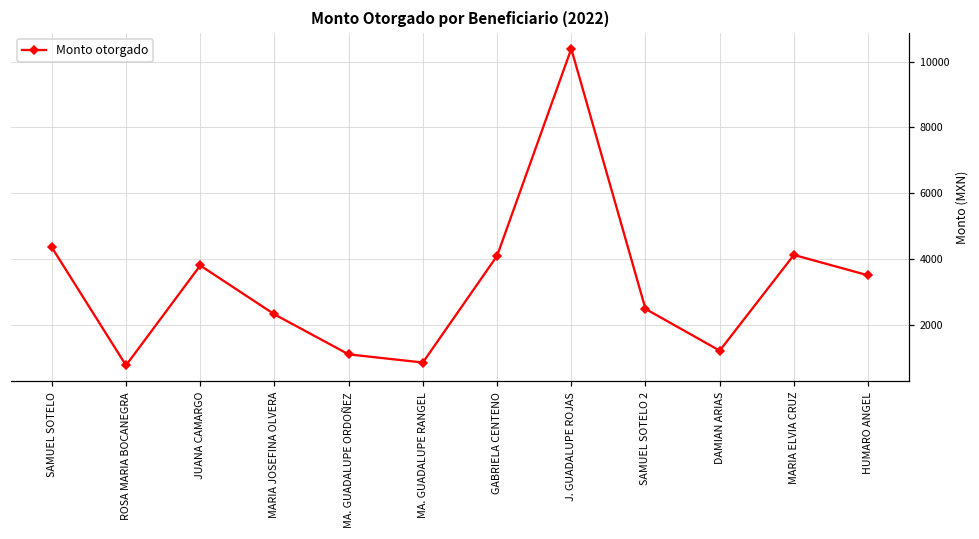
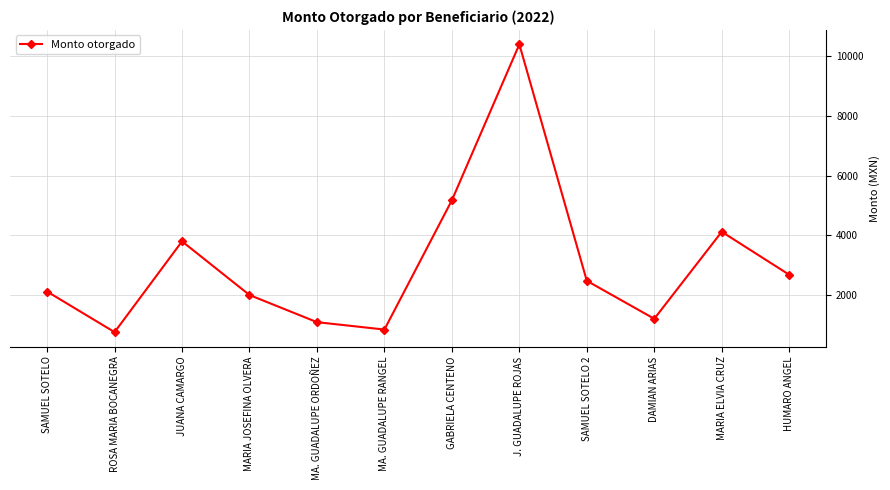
SAMUEL SOTELO: 4400 -> 2100
MARIA JOSEFINA OLVERA: 2300 -> 2000
GABRIELA CENTENO: 4100 -> 5200
HUMARO ANGEL: 3500 -> 2700
